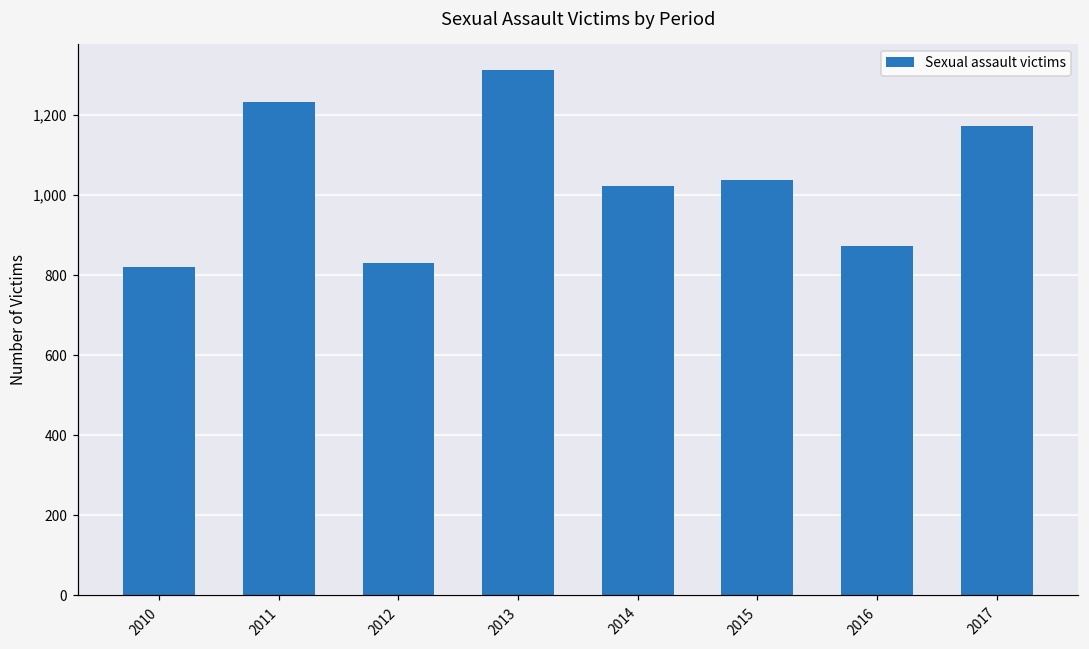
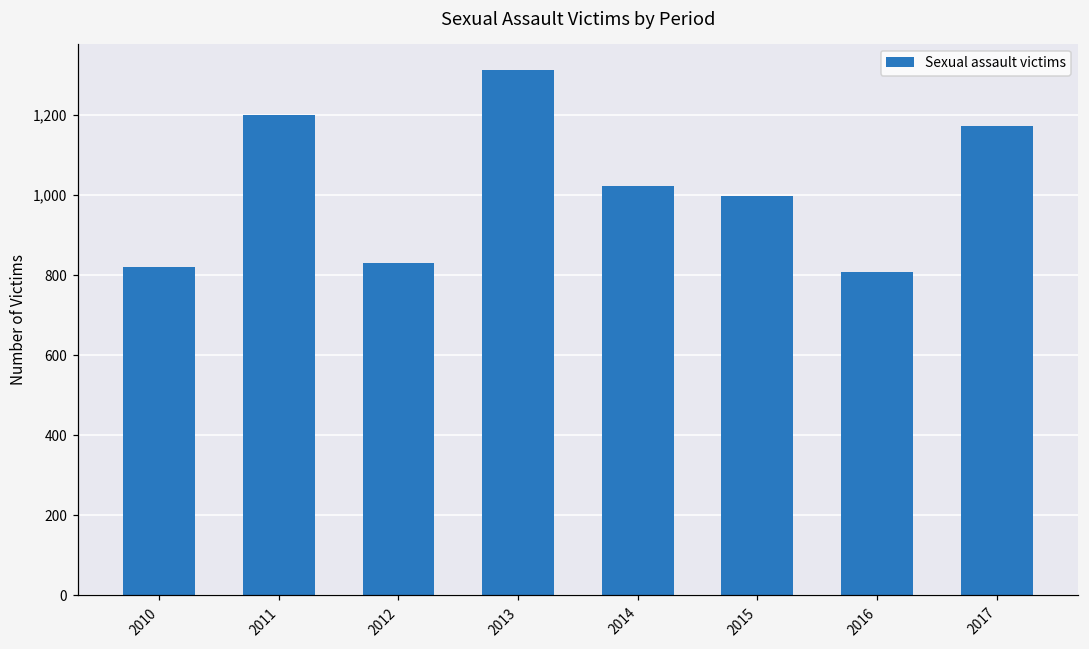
2011: 1,230 -> 1,200
2015: 1,040 -> 1,000
2016: 870 -> 810
